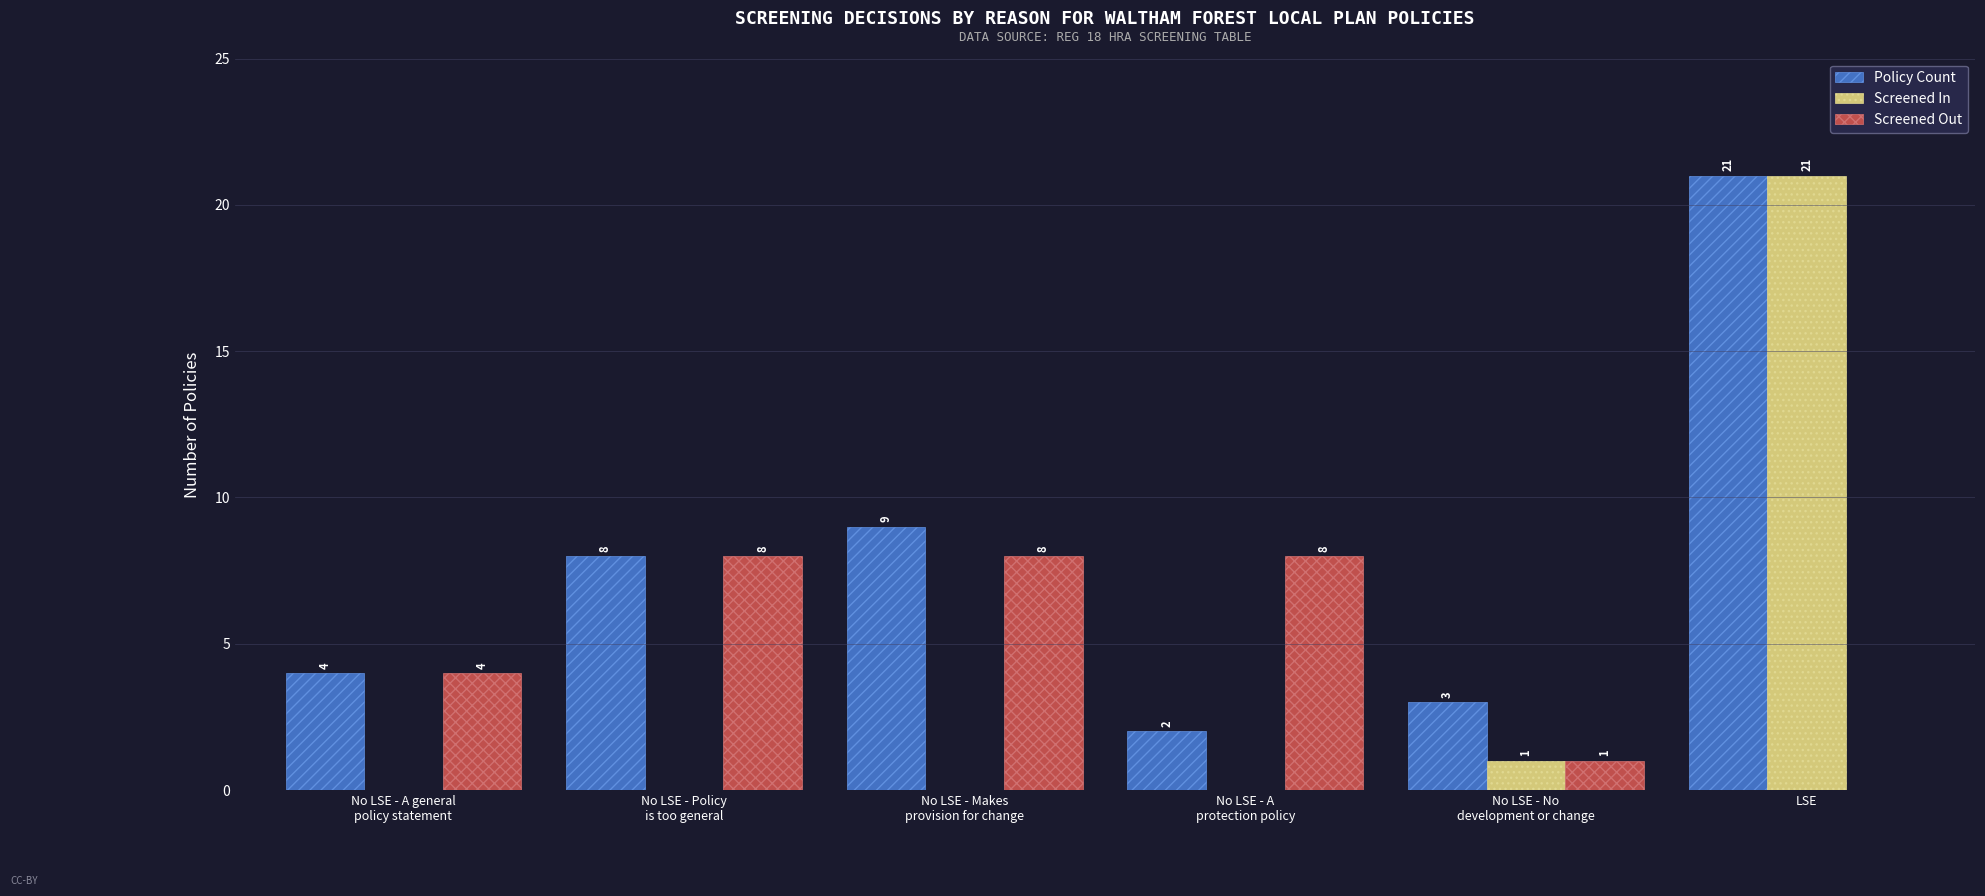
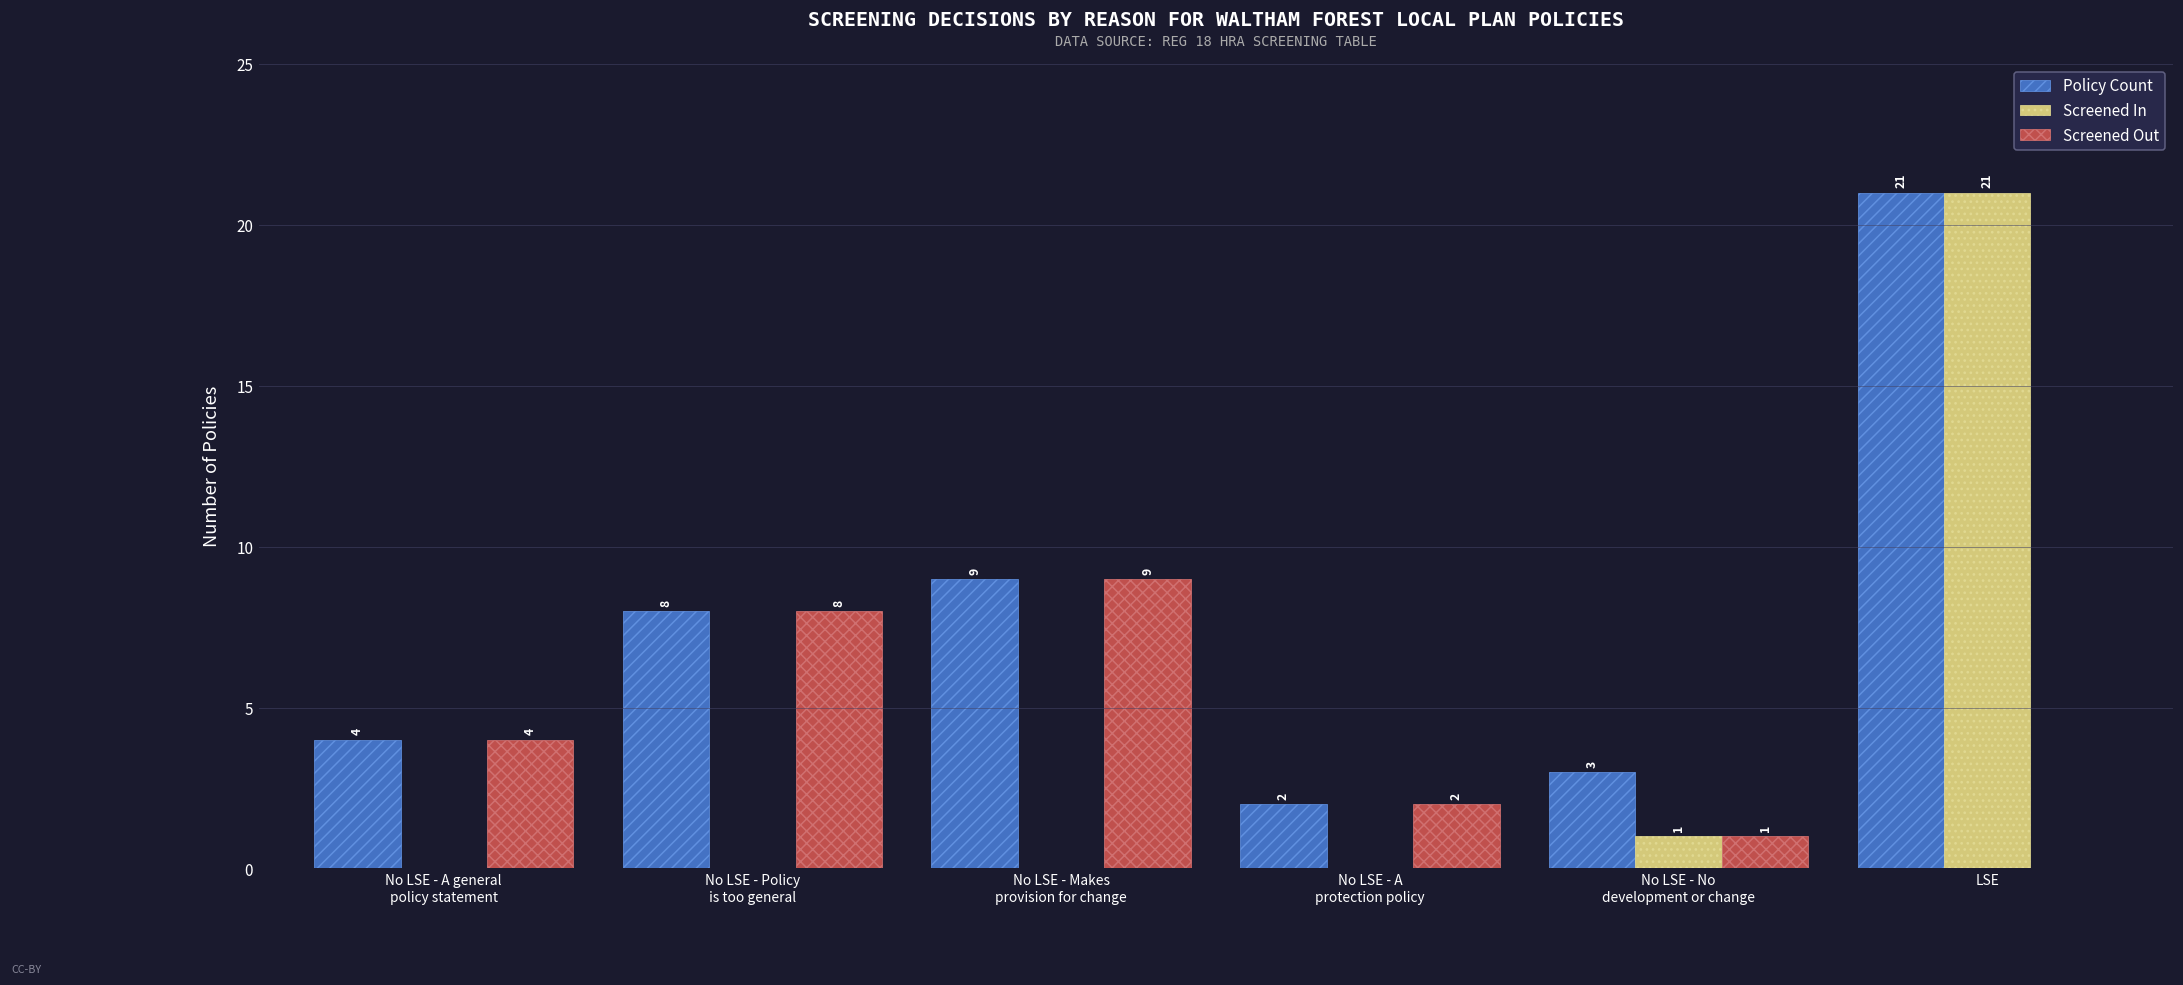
Screened Out, No LSE - Makes provision for change: 8 -> 9
Screened Out, No LSE - A protection policy: 8 -> 2
